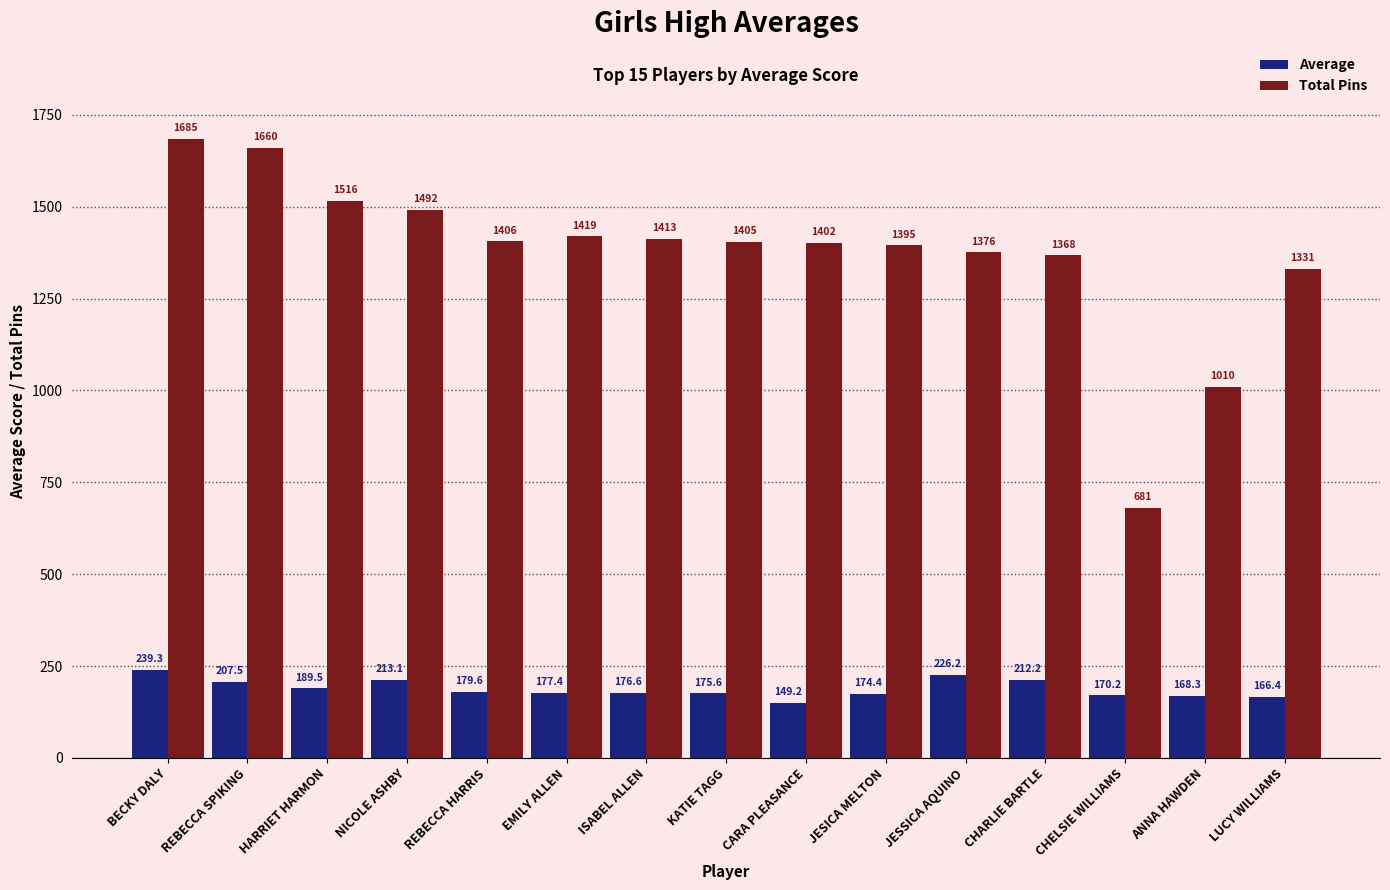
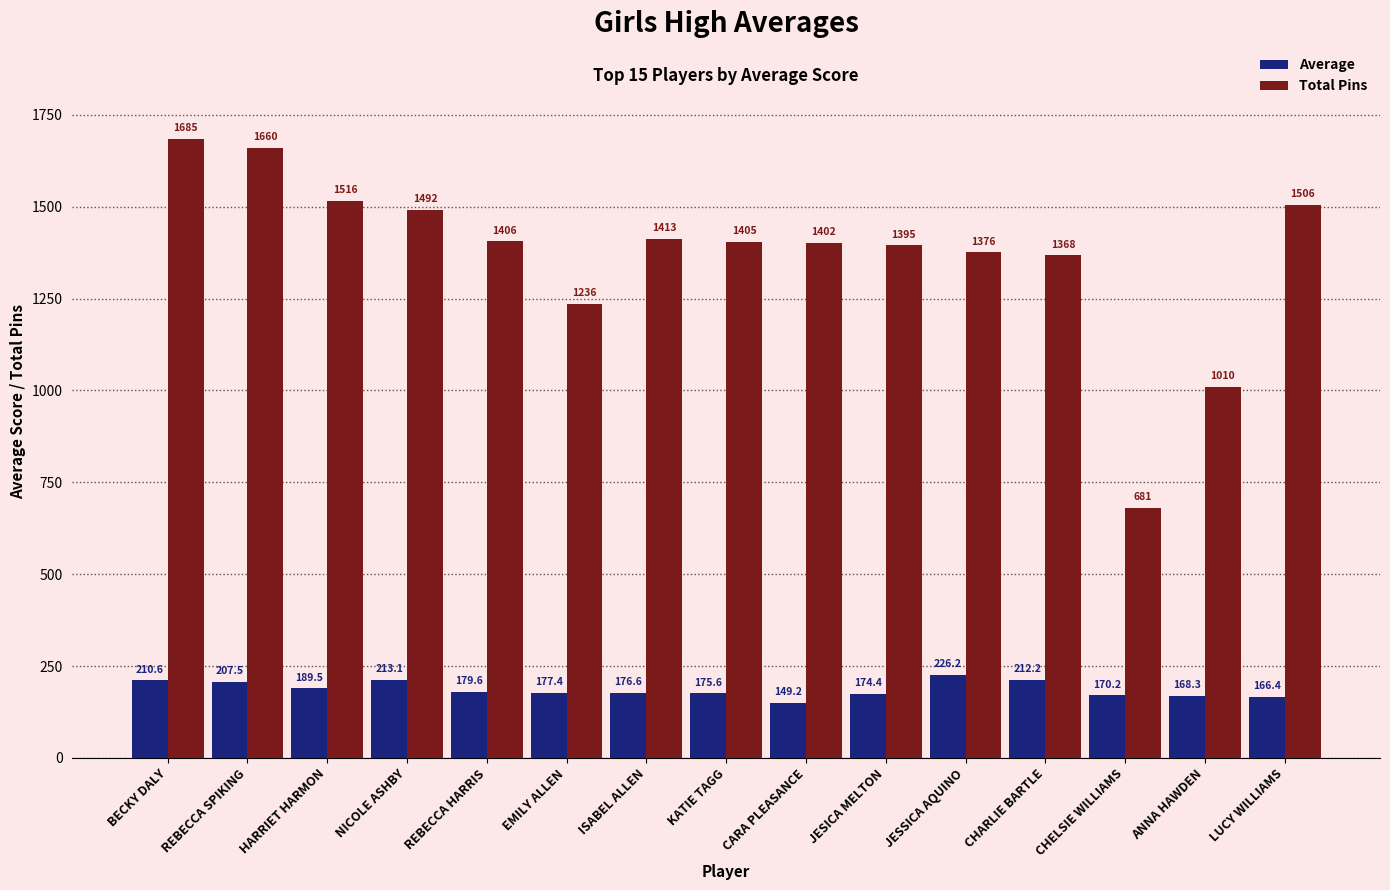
Average, BECKY DALY: 239.3 -> 210.6
Total Pins, EMILY ALLEN: 1419 -> 1236
Total Pins, LUCY WILLIAMS: 1331 -> 1506
